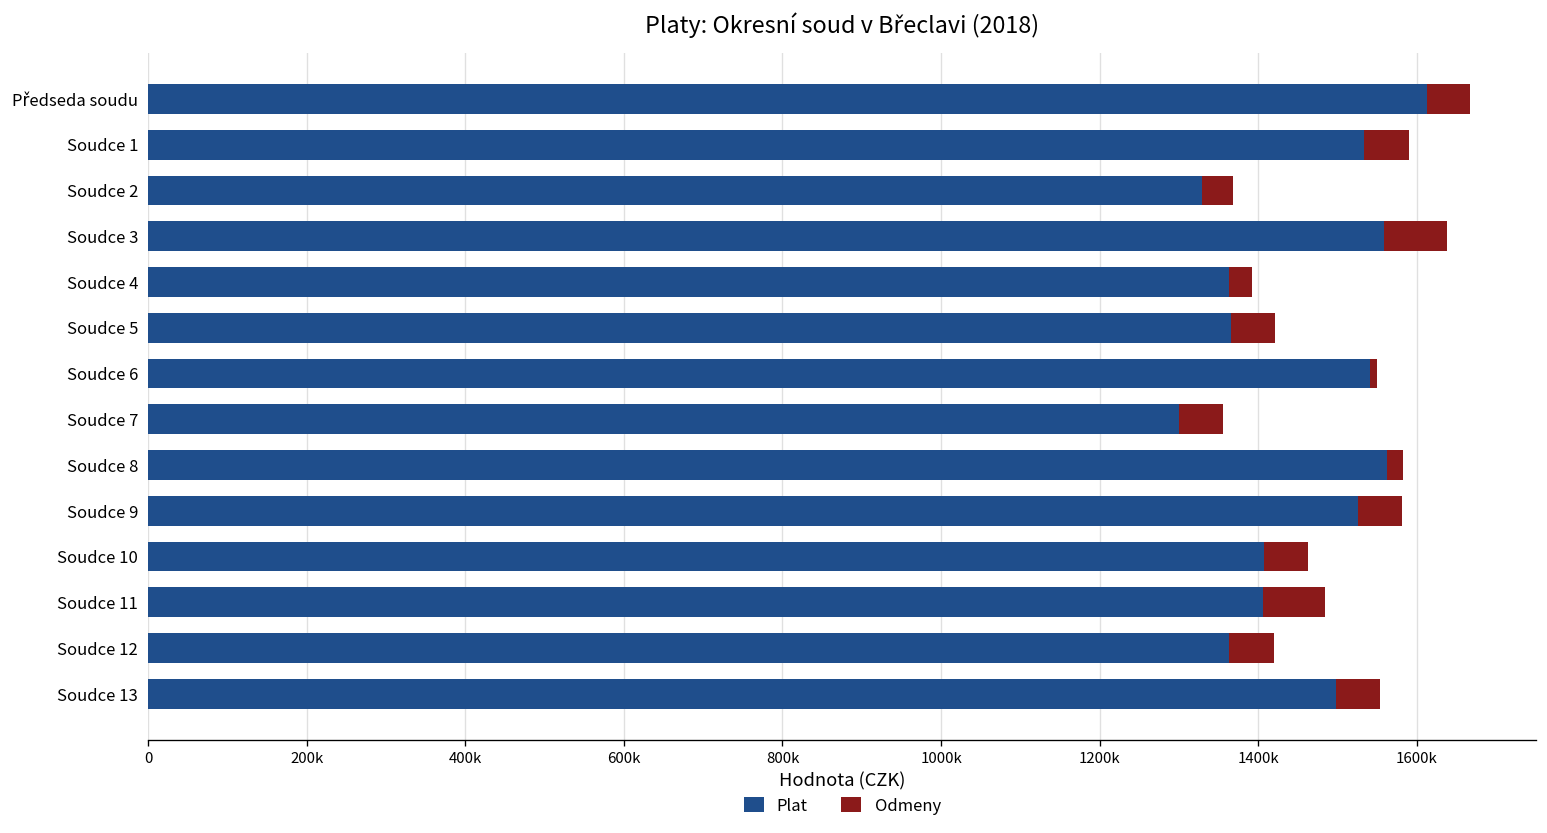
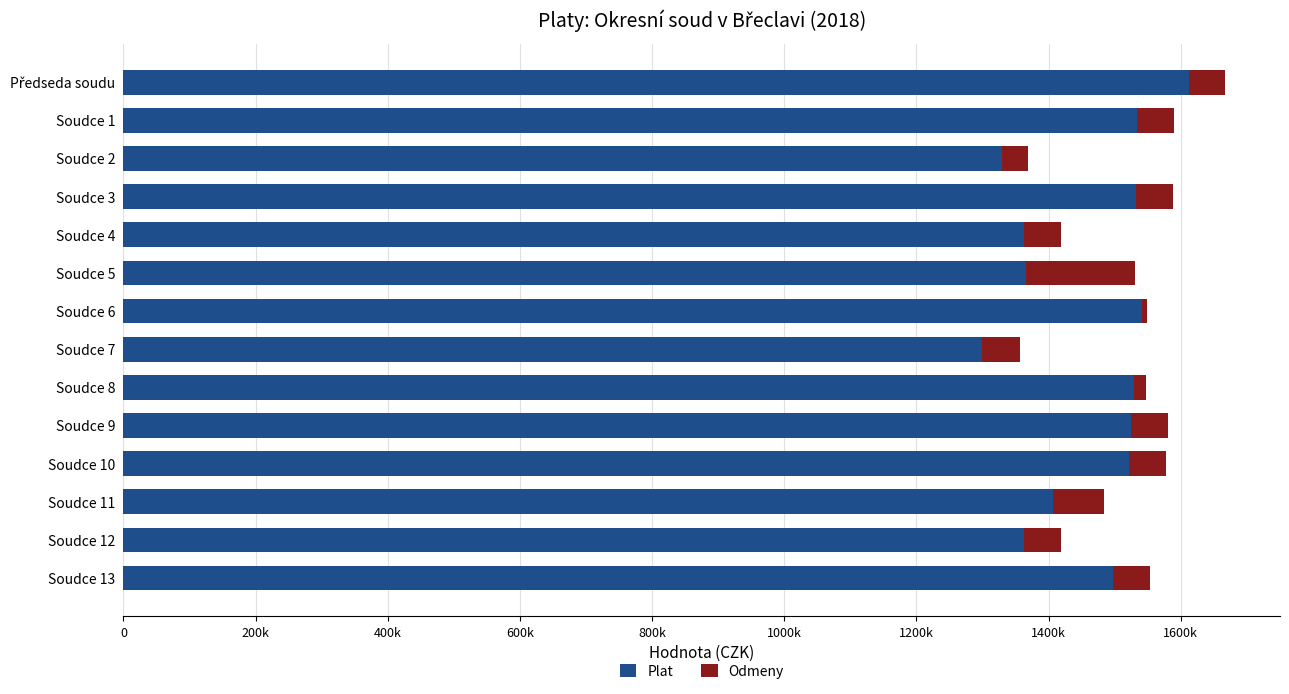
Plat, Soudce 3: 1560000 -> 1530000
Odmeny, Soudce 3: 80000 -> 60000
Odmeny, Soudce 4: 30000 -> 50000
Odmeny, Soudce 5: 60000 -> 170000
Plat, Soudce 8: 1560000 -> 1530000
Plat, Soudce 10: 1410000 -> 1520000
